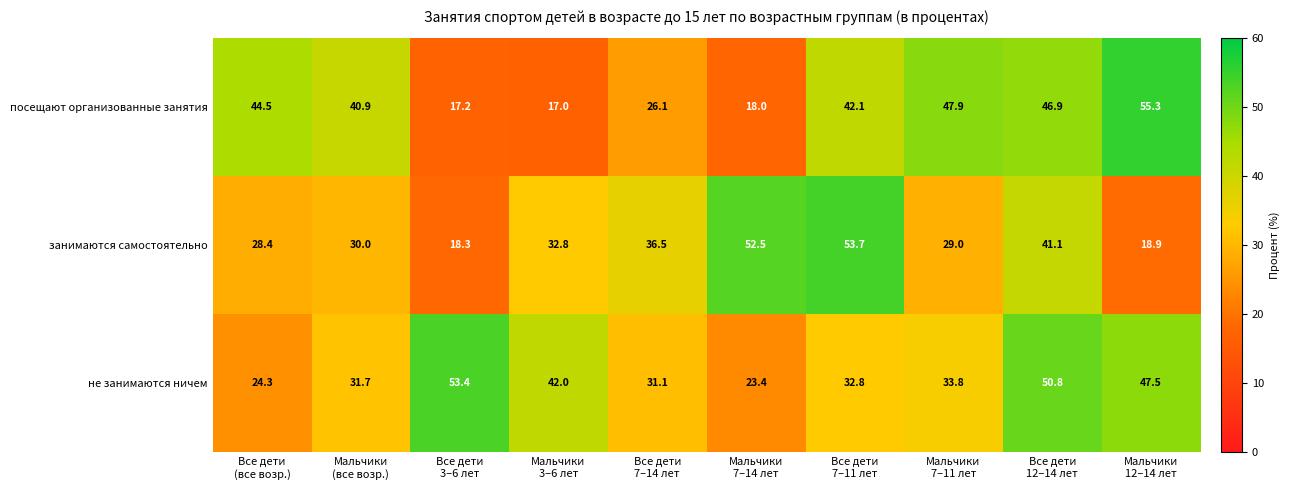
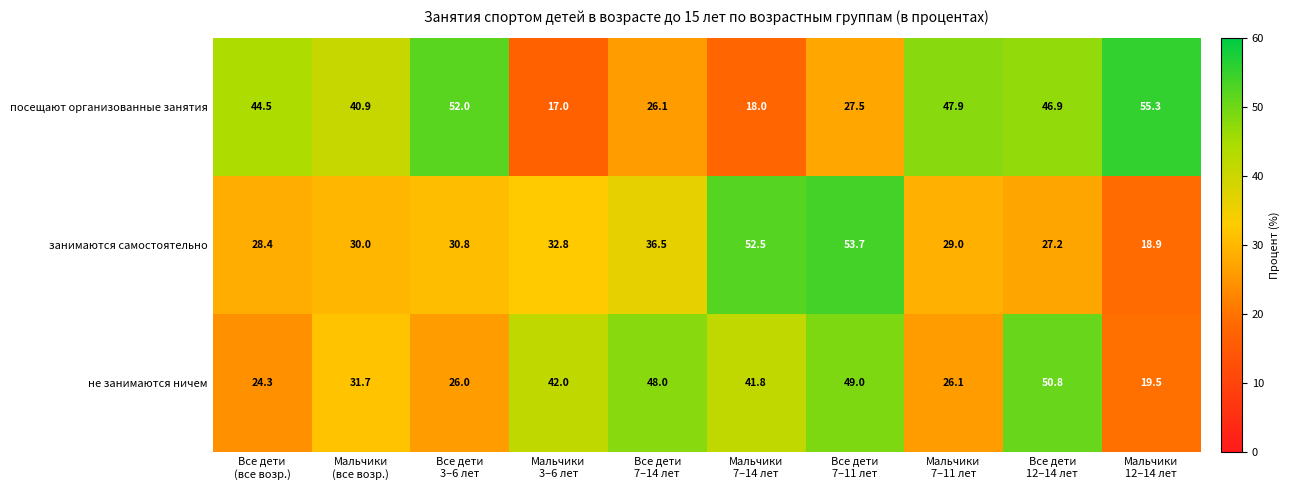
посещают организованные занятия, Все дети 3–6 лет: 17.2 -> 52.0
посещают организованные занятия, Все дети 7–11 лет: 42.1 -> 27.5
занимаются самостоятельно, Все дети 3–6 лет: 18.3 -> 30.8
занимаются самостоятельно, Все дети 12–14 лет: 41.1 -> 27.2
не занимаются ничем, Все дети 3–6 лет: 53.4 -> 26.0
не занимаются ничем, Все дети 7–14 лет: 31.1 -> 48.0
не занимаются ничем, Мальчики 7–14 лет: 23.4 -> 41.8
не занимаются ничем, Все дети 7–11 лет: 32.8 -> 49.0
не занимаются ничем, Мальчики 7–11 лет: 33.8 -> 26.1
не занимаются ничем, Мальчики 12–14 лет: 47.5 -> 19.5
